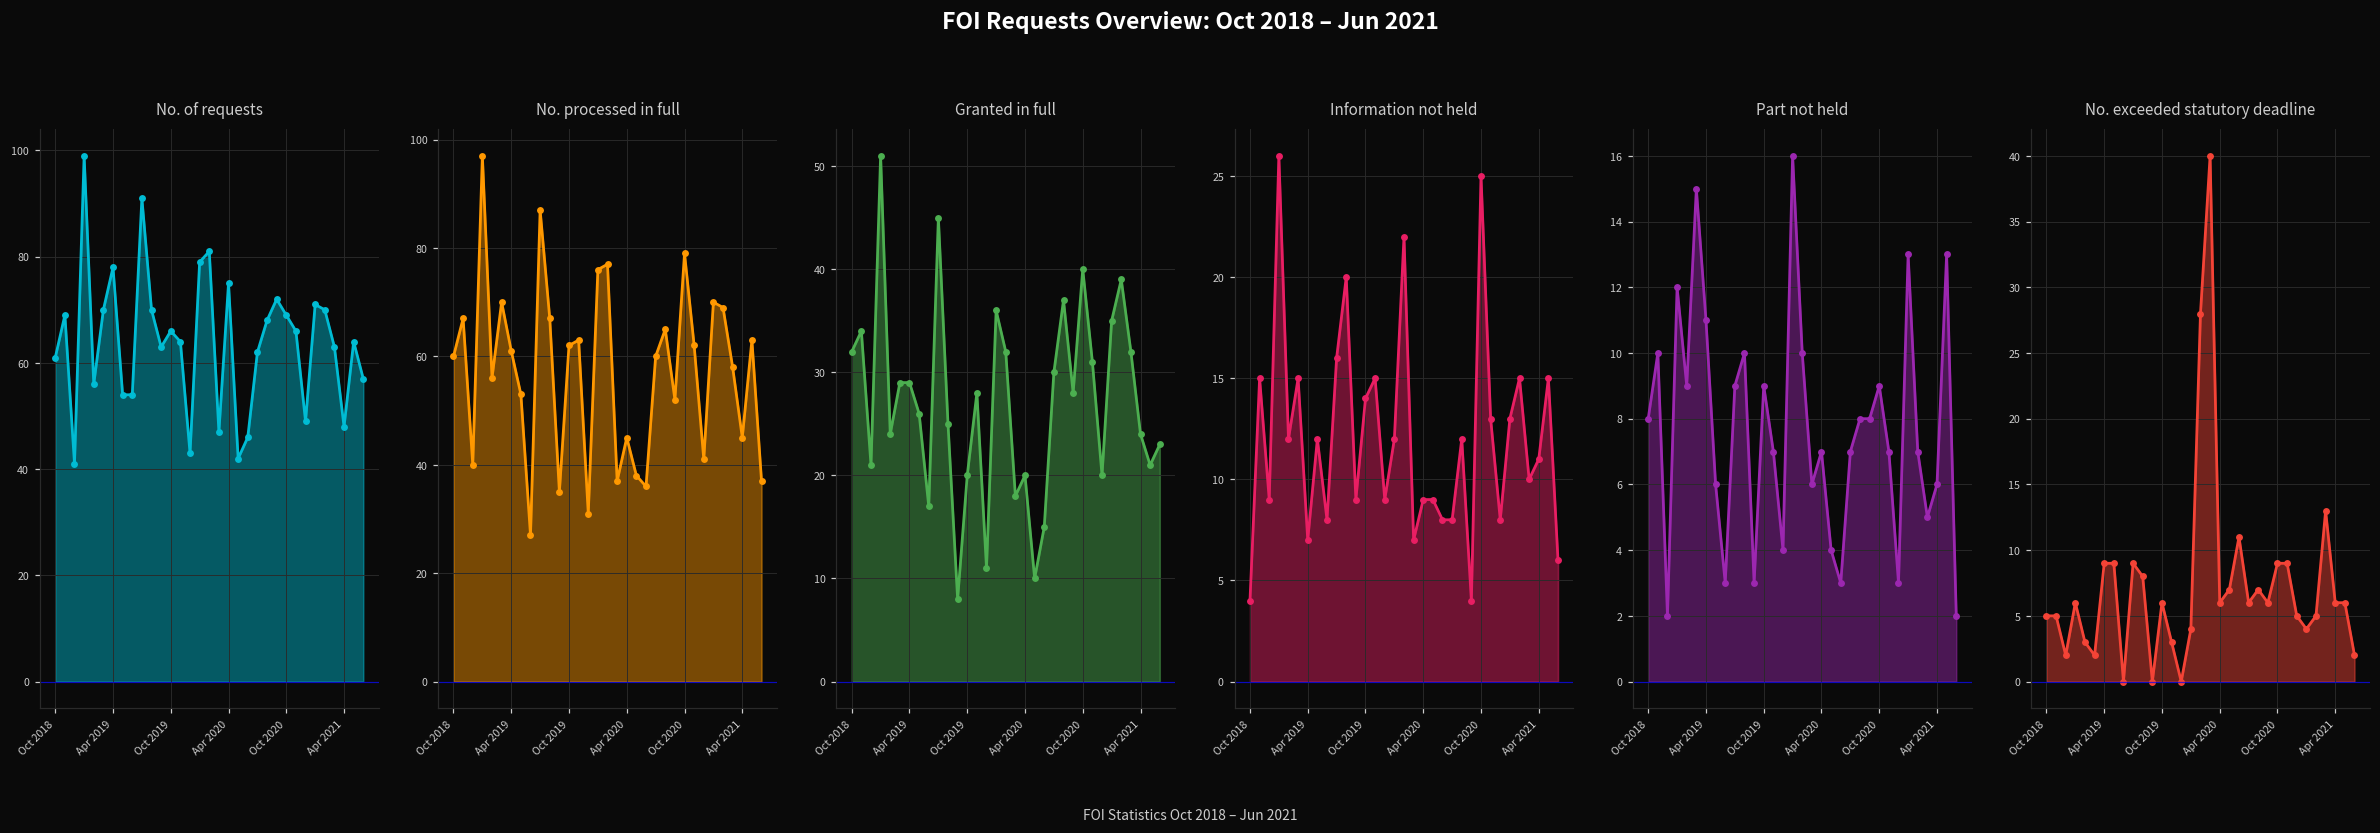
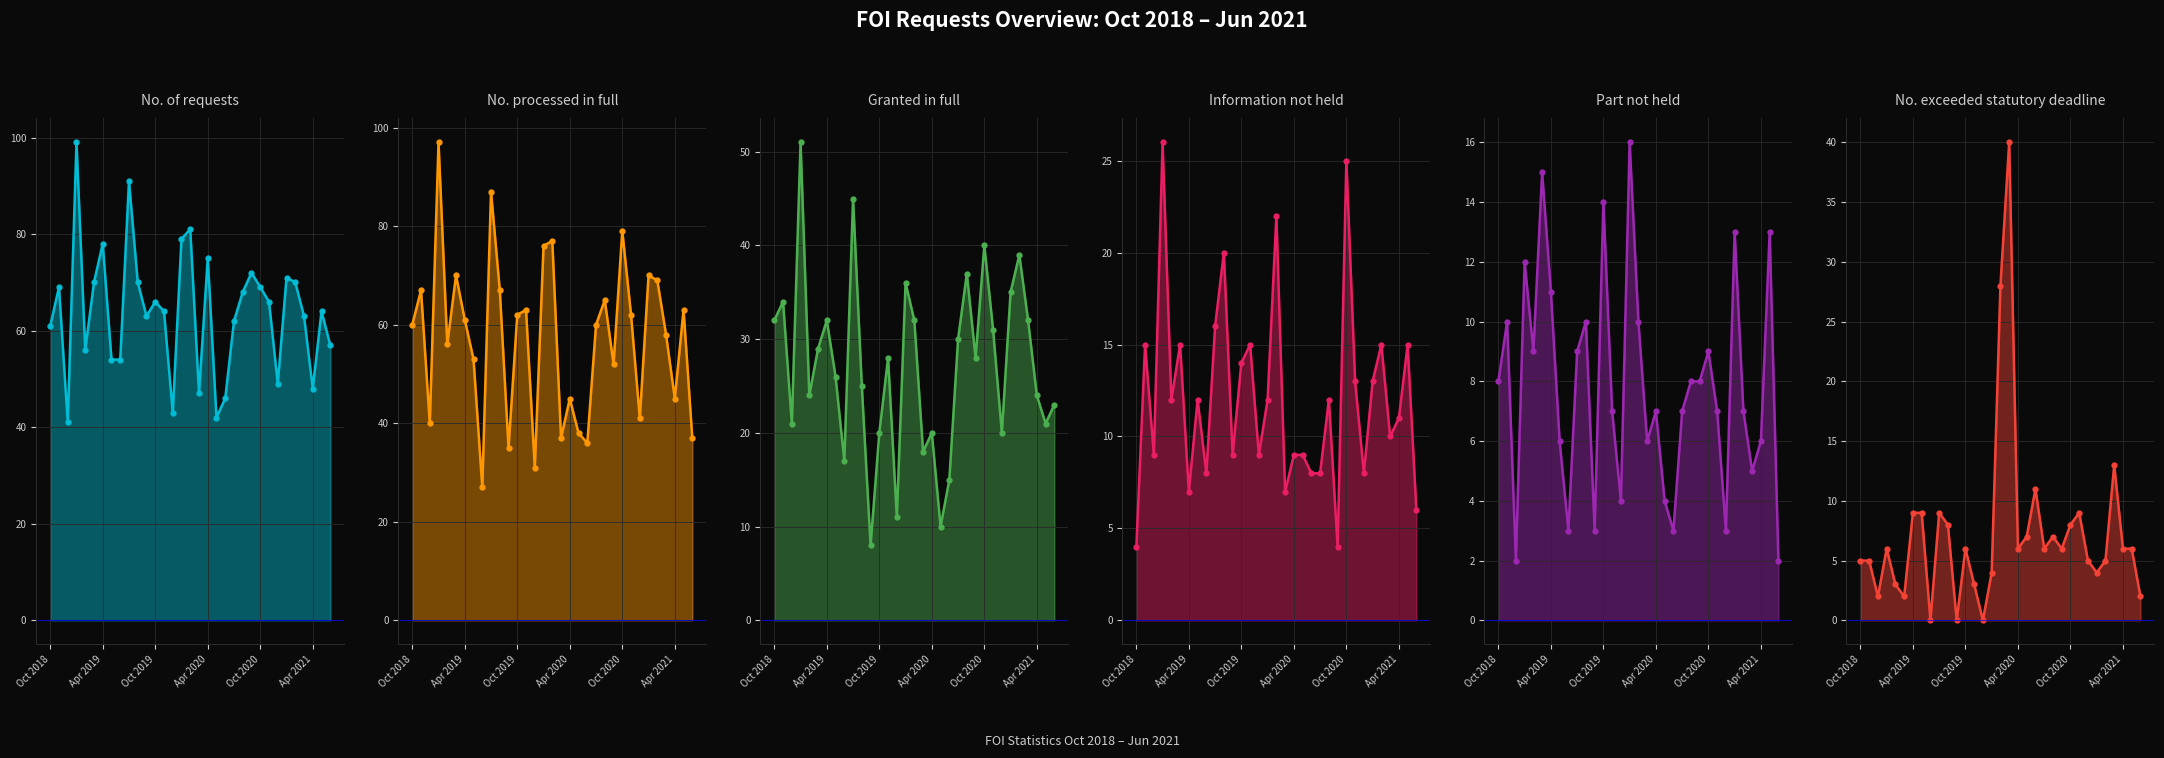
Granted in full, Apr 2019: 29 -> 32
Part not held, Oct 2019: 9 -> 14
No. exceeded statutory deadline, Oct 2020: 9 -> 8
